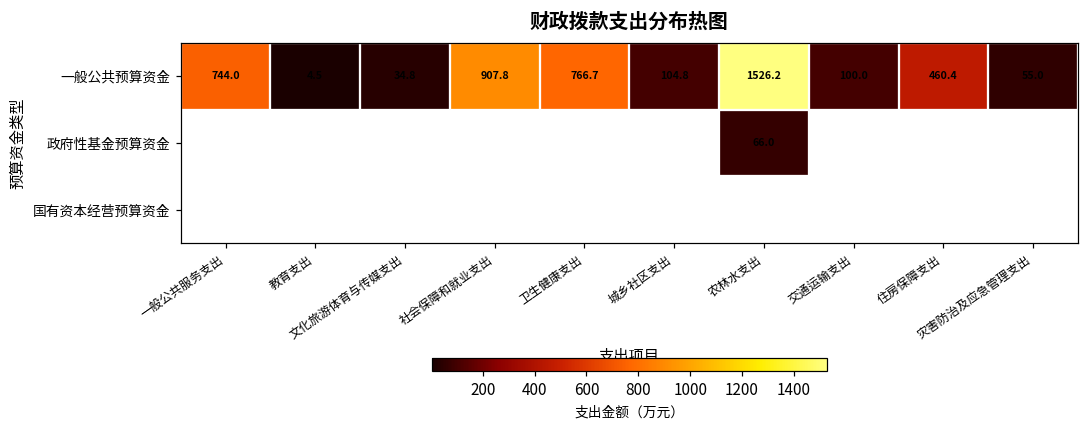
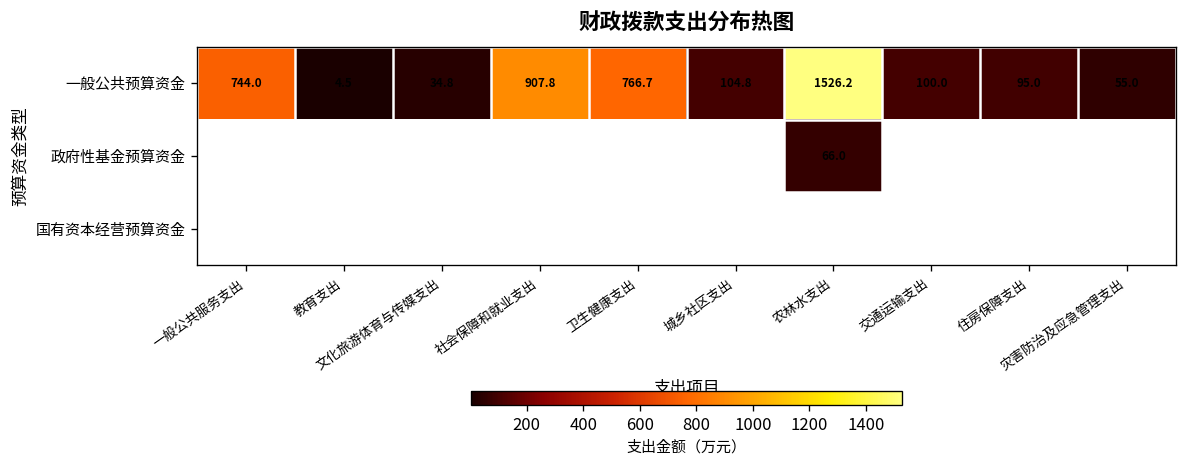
一般公共预算资金, 住房保障支出: 460.4 -> 95.0
